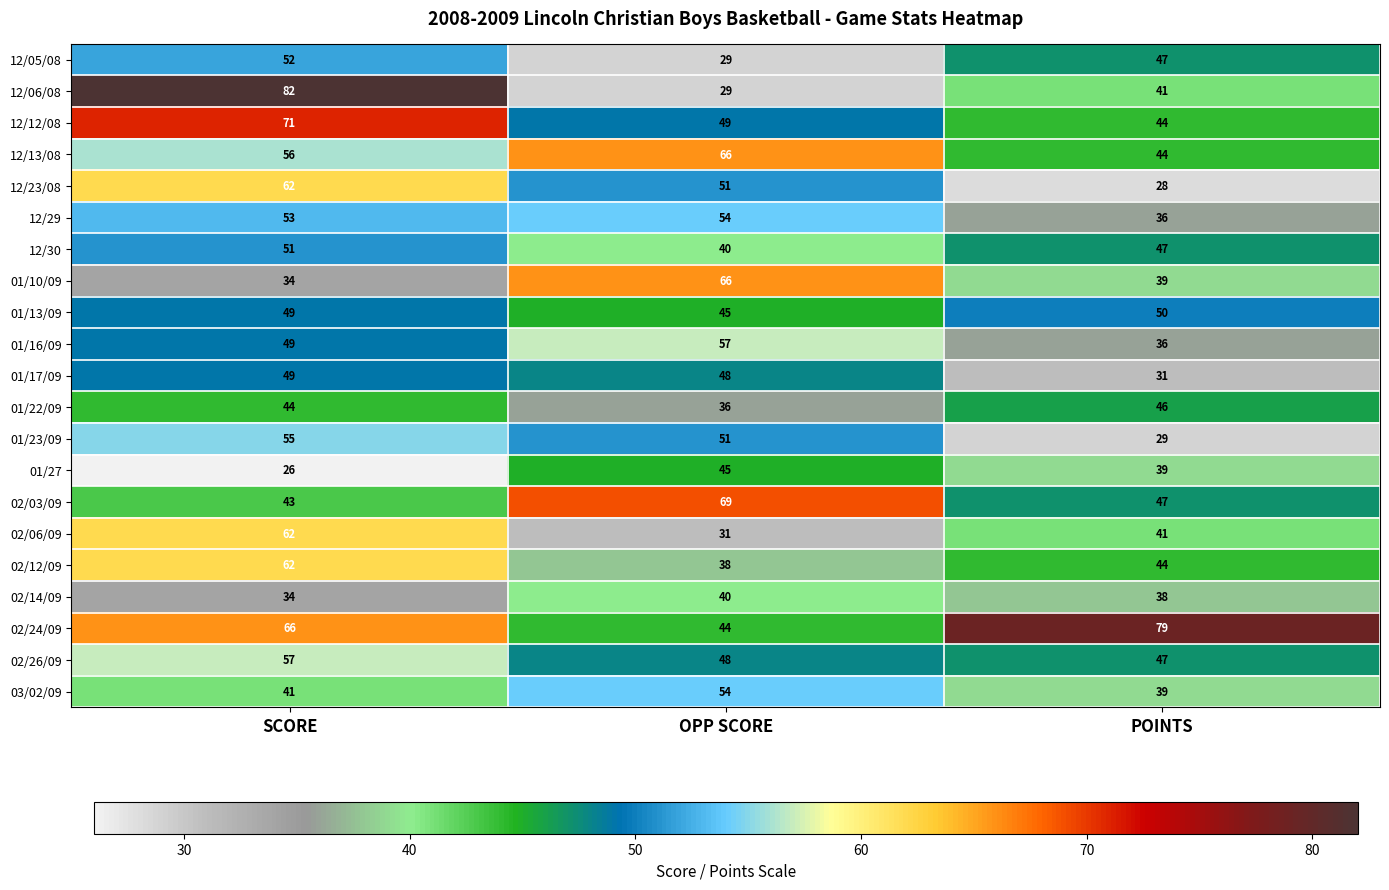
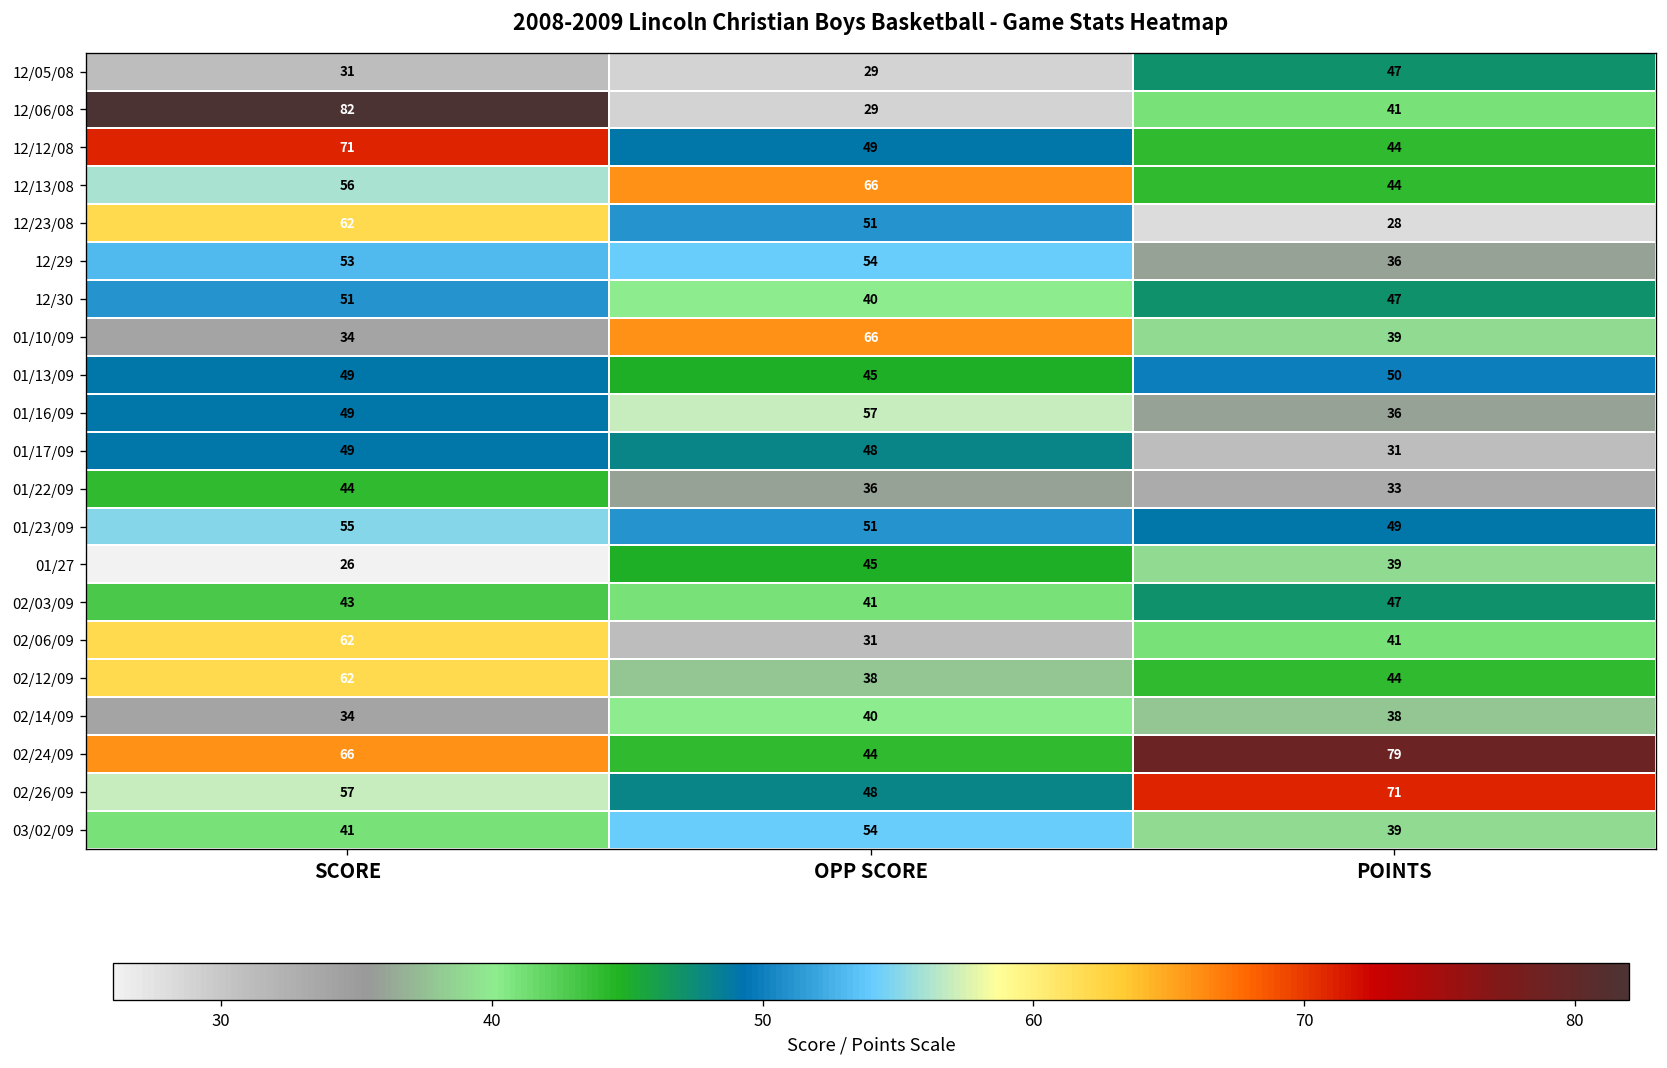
12/05/08, SCORE: 52 -> 31
01/22/09, POINTS: 46 -> 33
01/23/09, POINTS: 29 -> 49
02/03/09, OPP SCORE: 69 -> 41
02/26/09, POINTS: 47 -> 71
